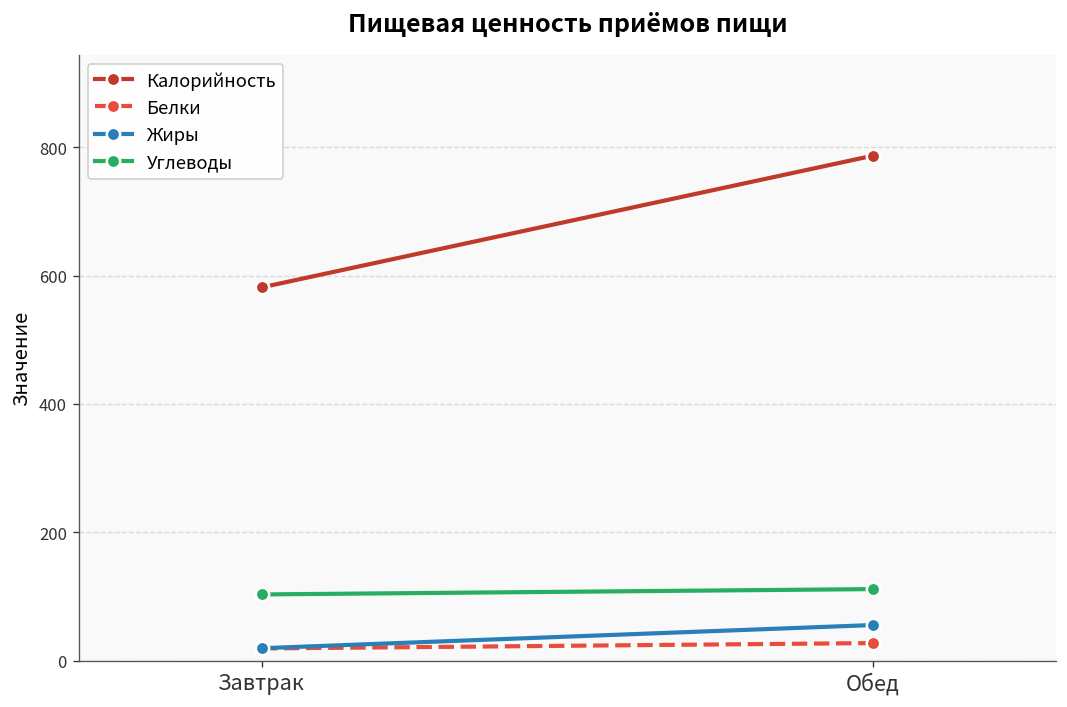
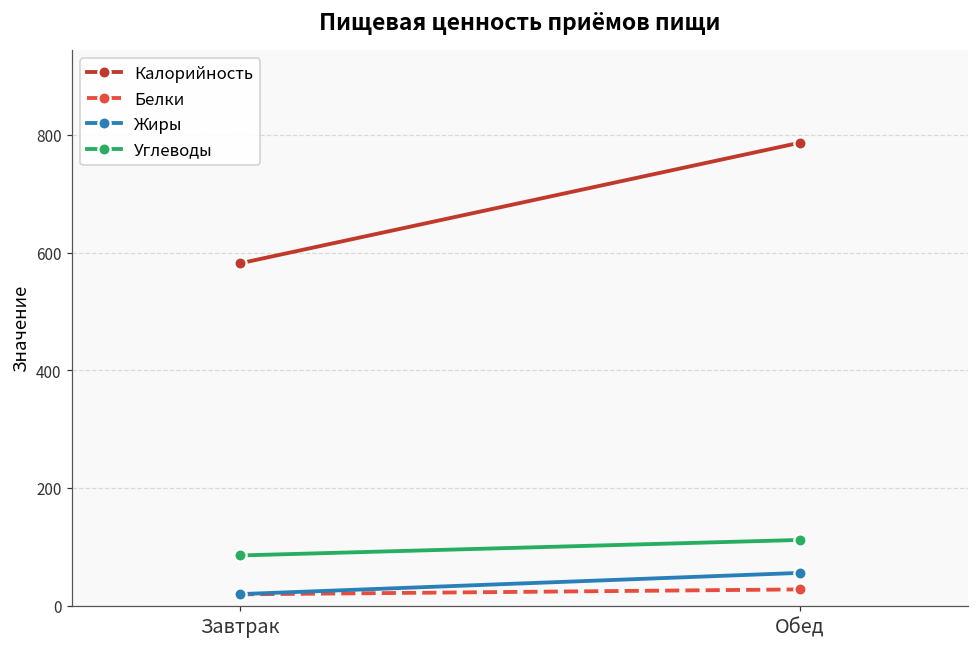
Углеводы, Завтрак: 100 -> 90
